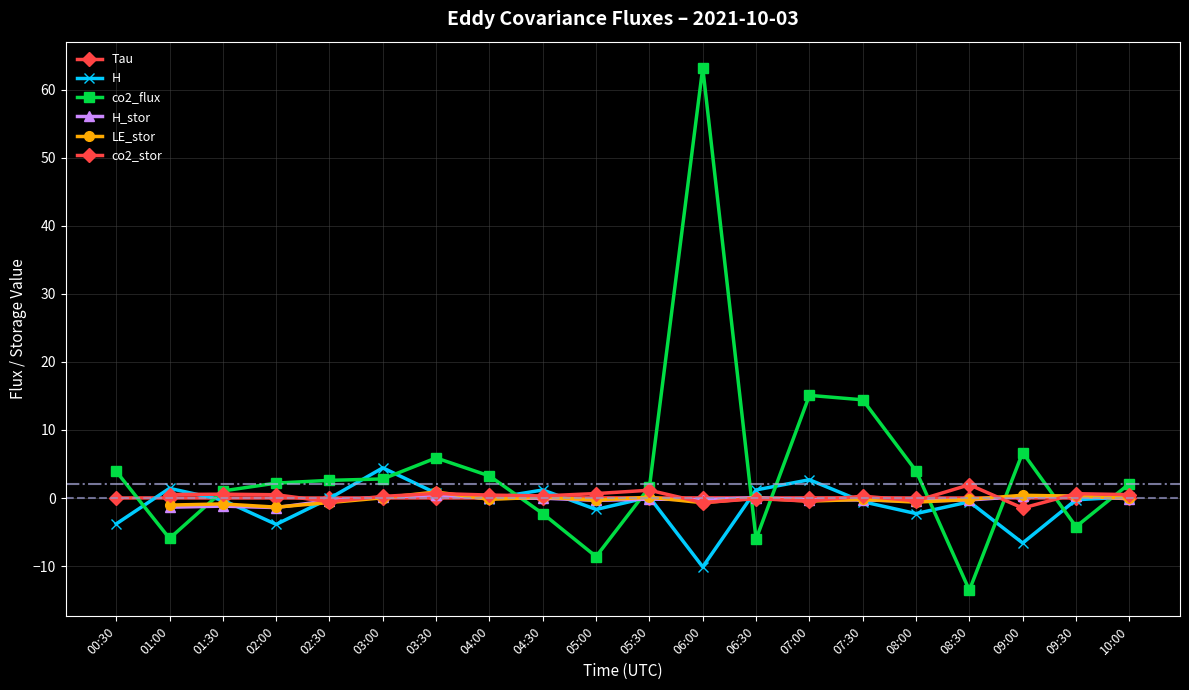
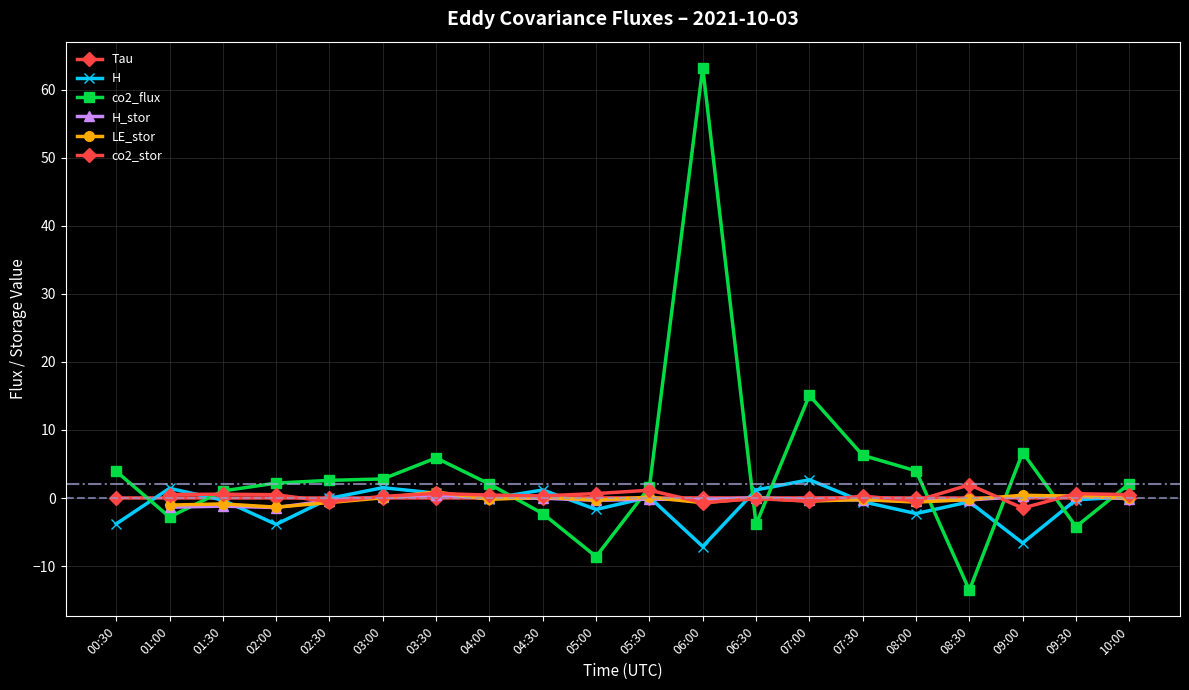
co2_flux, 01:00: -6 -> -3
H, 03:00: 4 -> 2
co2_flux, 04:00: 3 -> 2
H, 06:00: -10 -> -7
co2_flux, 06:30: -6 -> -4
co2_flux, 07:30: 14 -> 6
